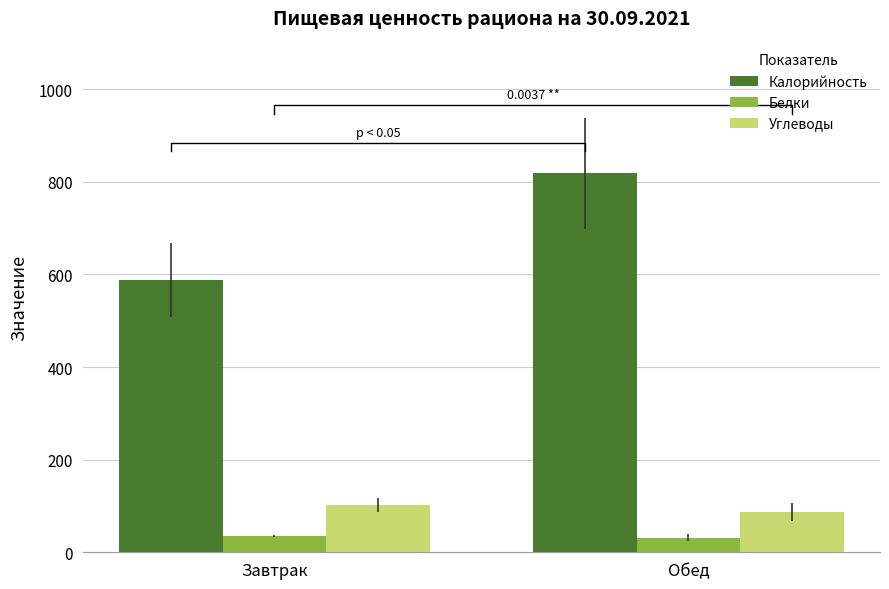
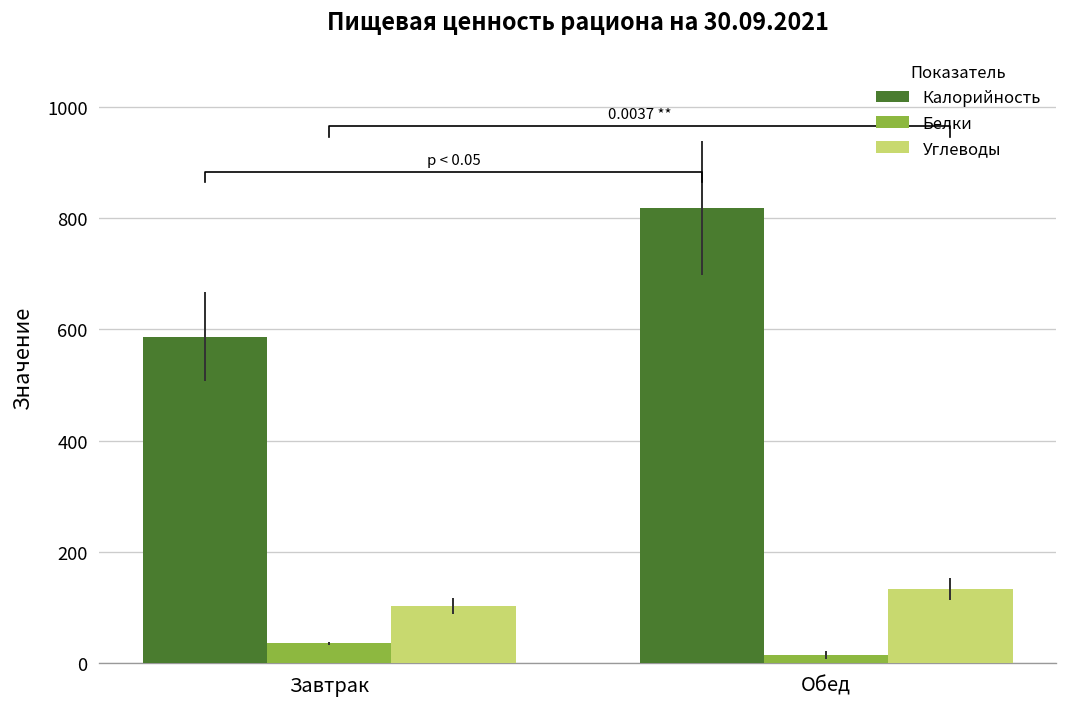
Белки, Обед: 30 -> 10
Углеводы, Обед: 90 -> 130
